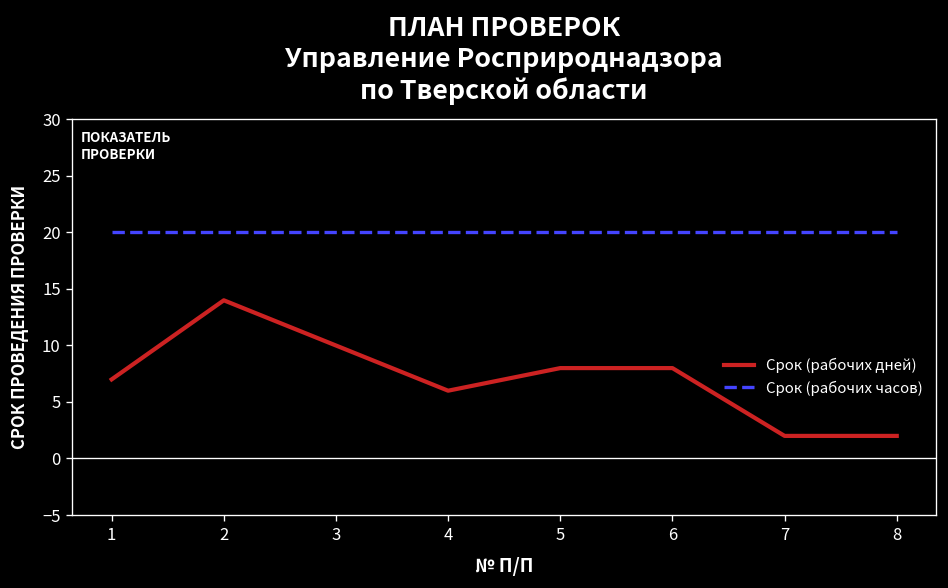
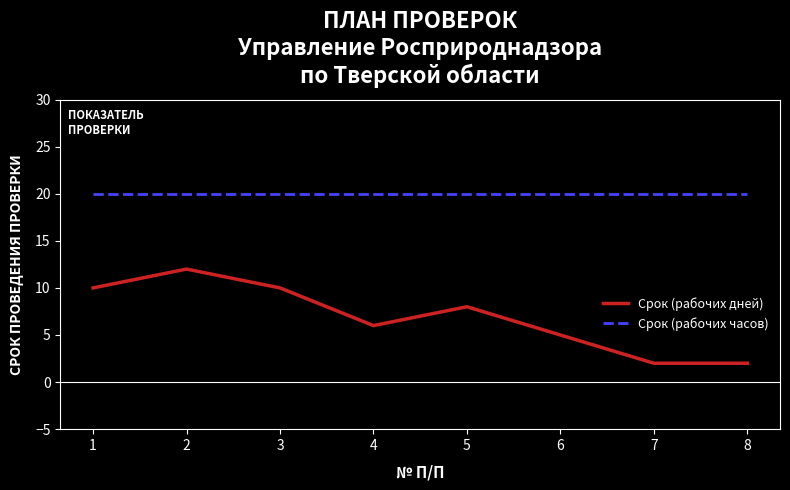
Срок (рабочих дней), 1: 7 -> 10
Срок (рабочих дней), 2: 14 -> 12
Срок (рабочих дней), 6: 8 -> 5
